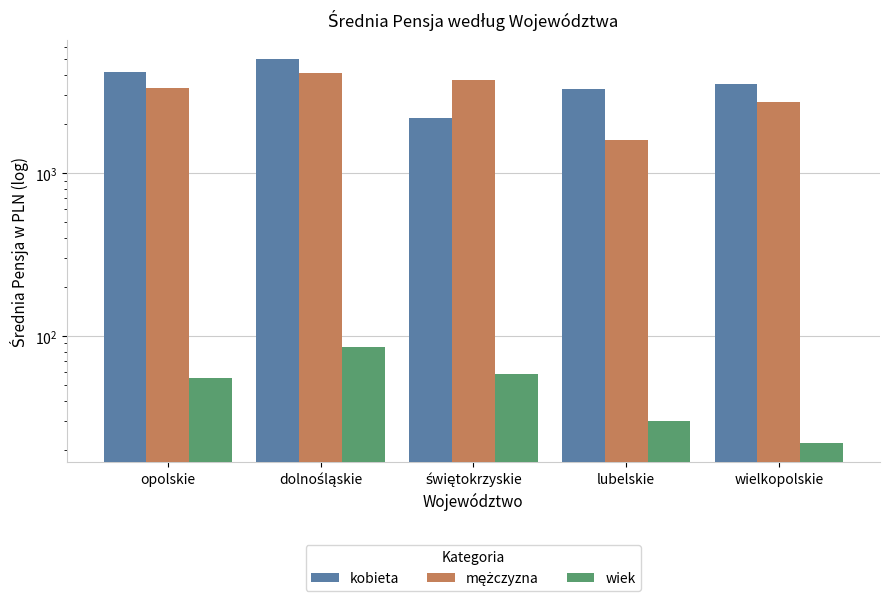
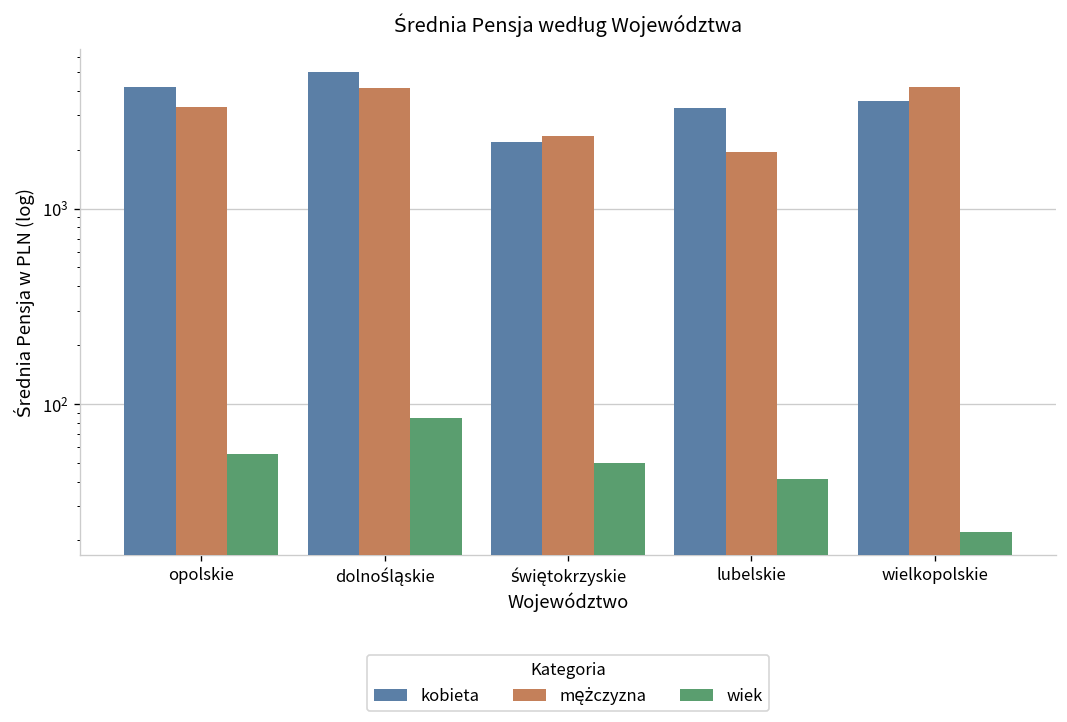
mężczyzna, świętokrzyskie: 3700 -> 2300
wiek, świętokrzyskie: 58 -> 50
mężczyzna, lubelskie: 1600 -> 1900
wiek, lubelskie: 30 -> 41
mężczyzna, wielkopolskie: 2700 -> 4200
